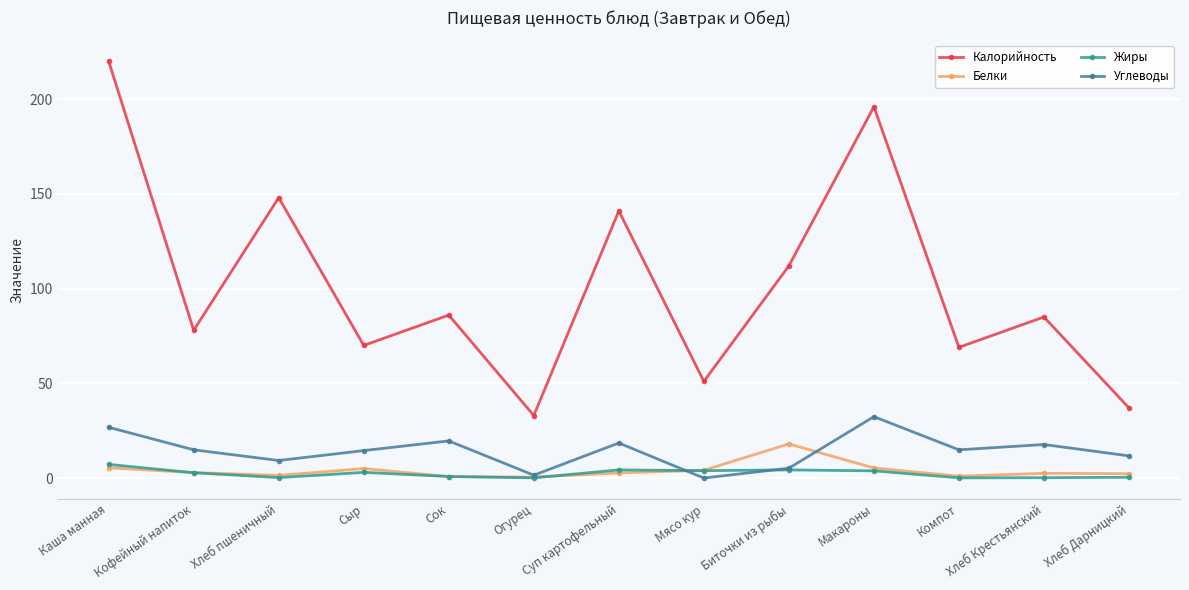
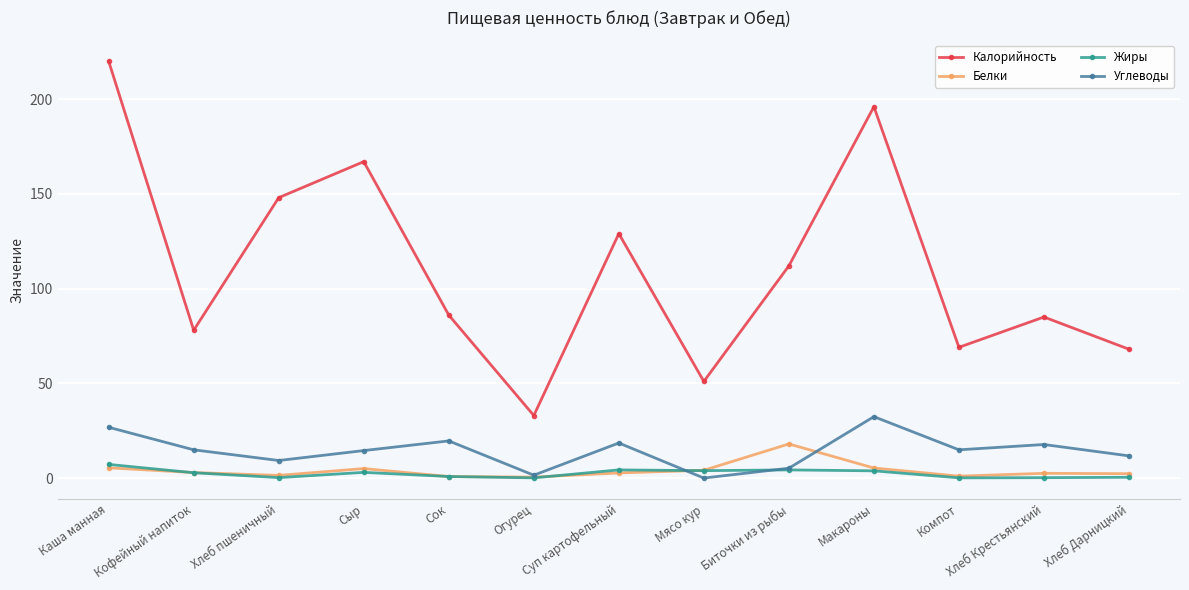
Калорийность, Сыр: 70 -> 167
Калорийность, Суп картофельный: 141 -> 129
Калорийность, Хлеб Дарницкий: 37 -> 68
